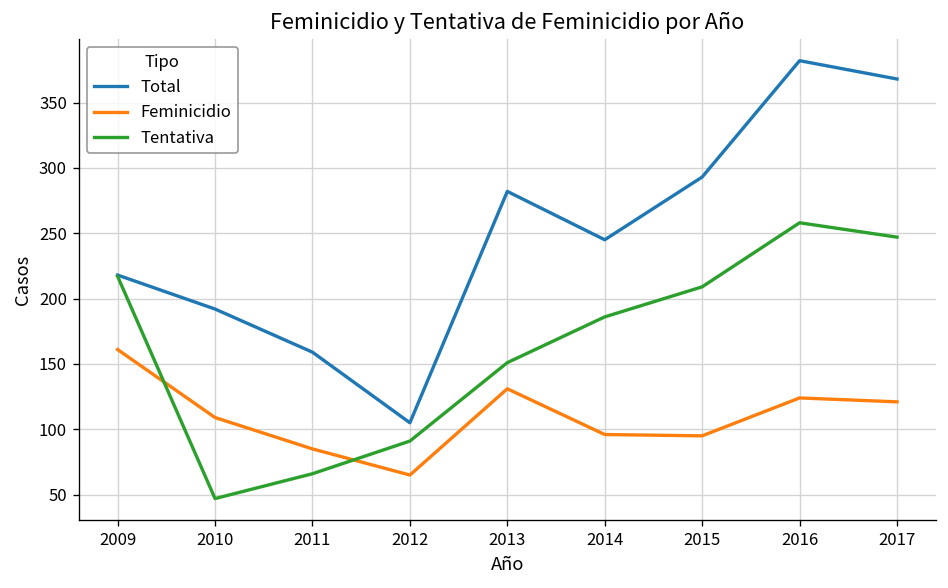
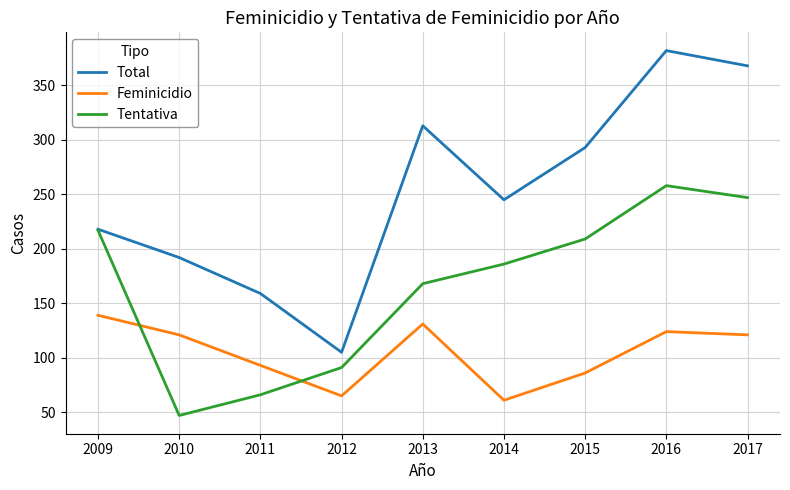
Feminicidio, 2009: 161 -> 139
Feminicidio, 2010: 109 -> 121
Feminicidio, 2011: 85 -> 93
Total, 2013: 282 -> 313
Tentativa, 2013: 151 -> 168
Feminicidio, 2014: 96 -> 61
Feminicidio, 2015: 95 -> 86
